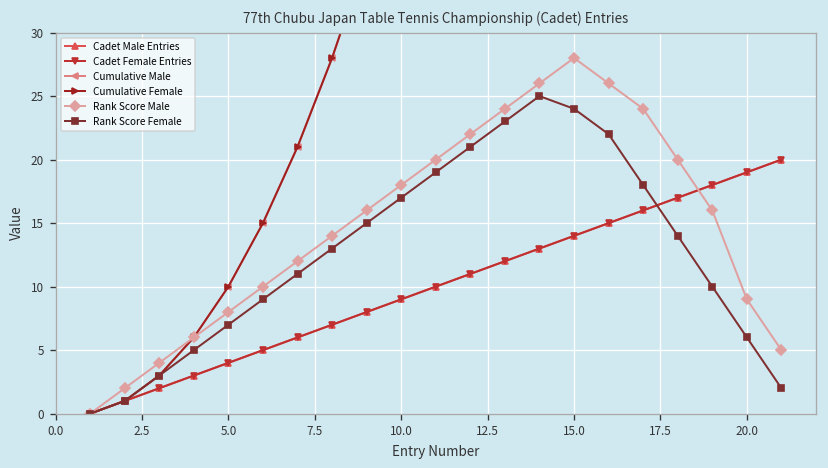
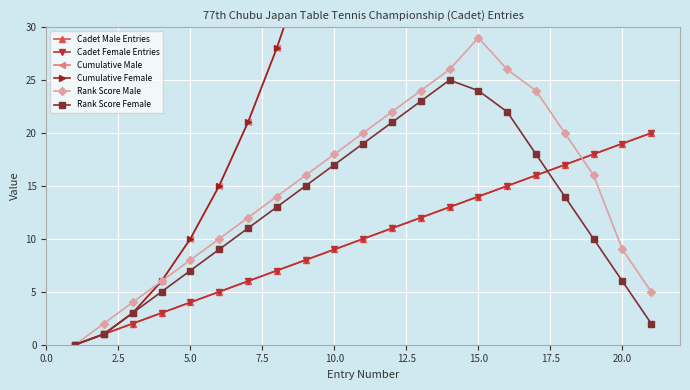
Rank Score Male, 15.0: 28 -> 29
